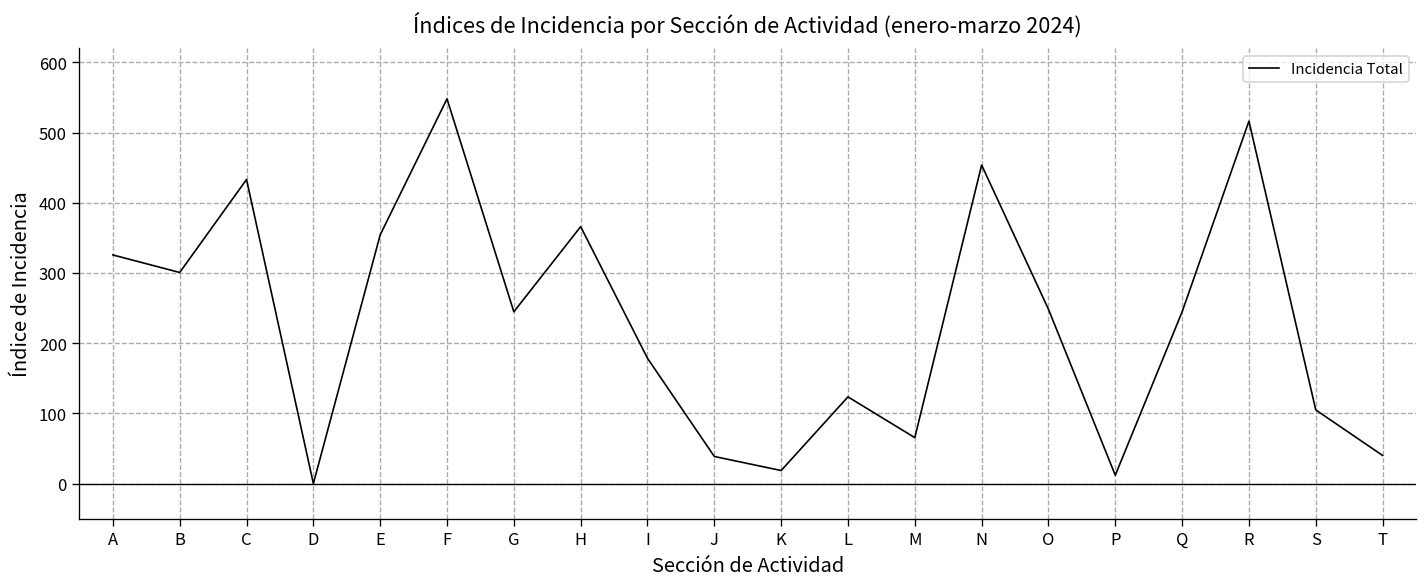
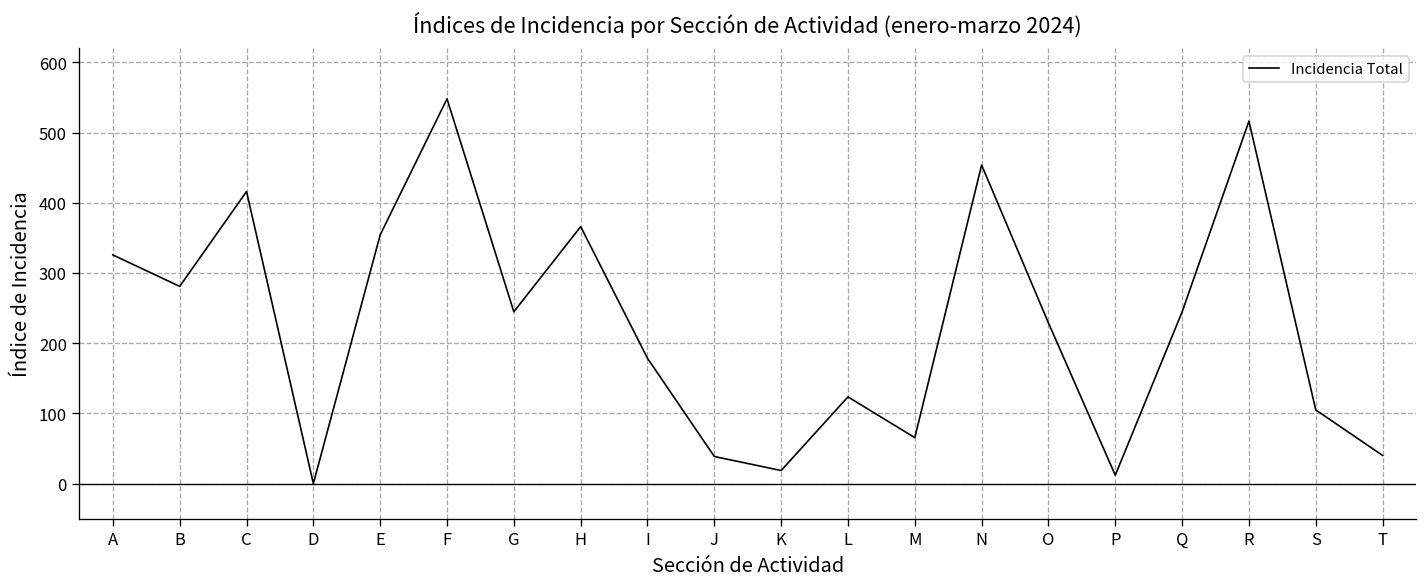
B: 300 -> 280
C: 430 -> 420
O: 250 -> 230
